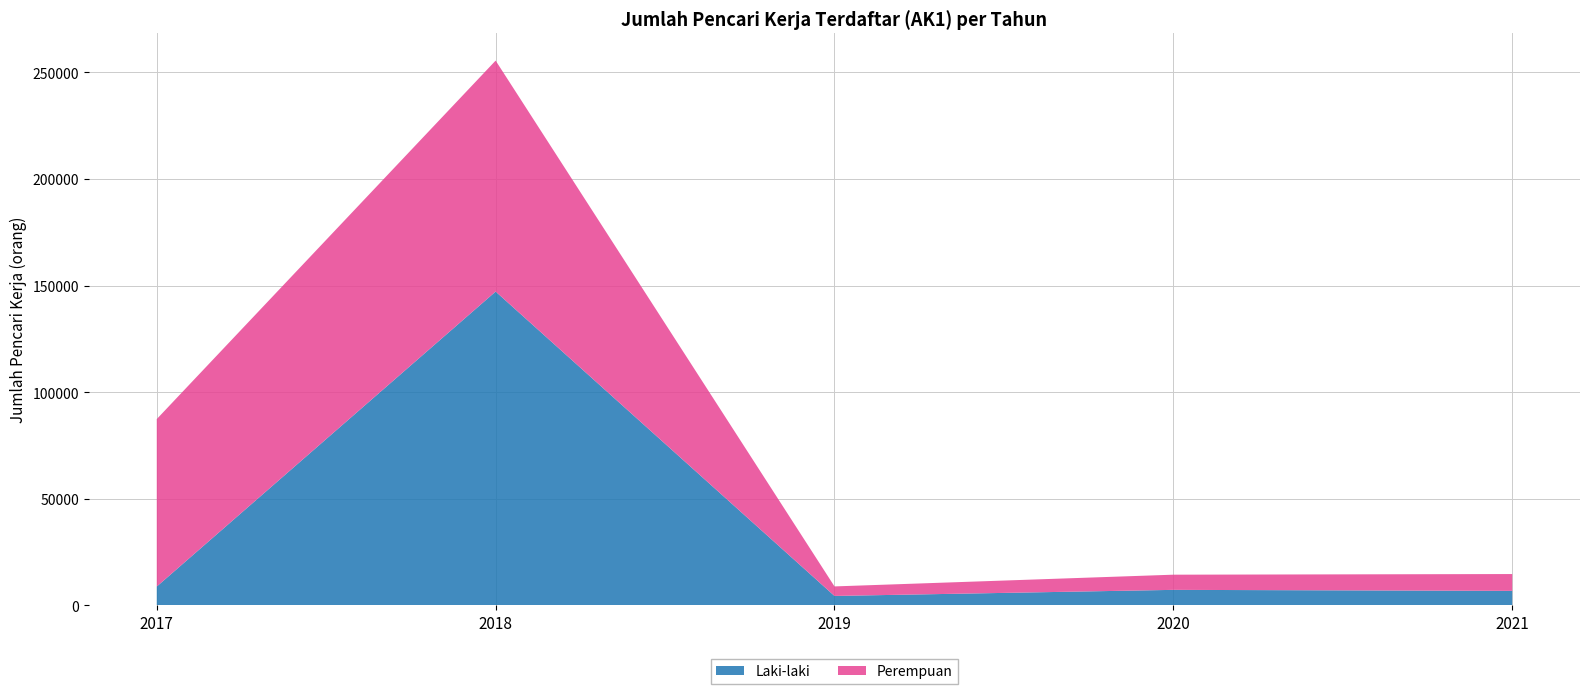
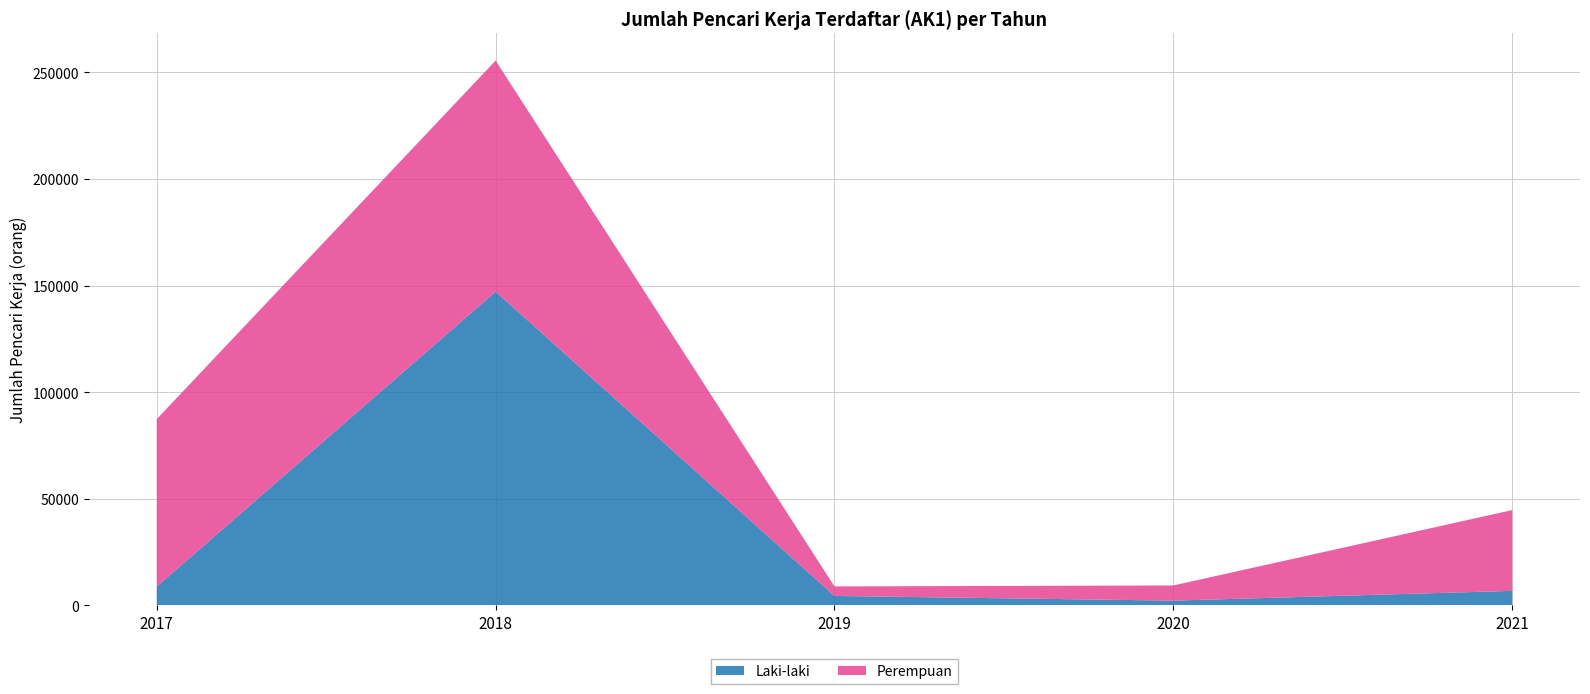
Laki-laki, 2020: 7000 -> 2000
Perempuan, 2021: 8000 -> 38000
